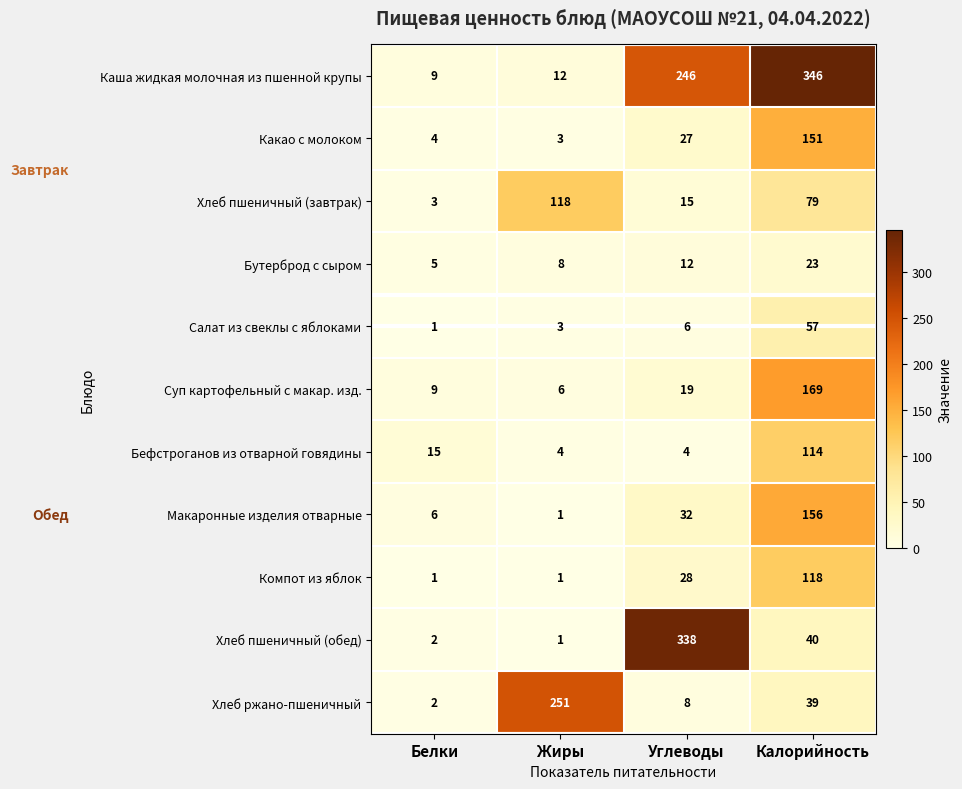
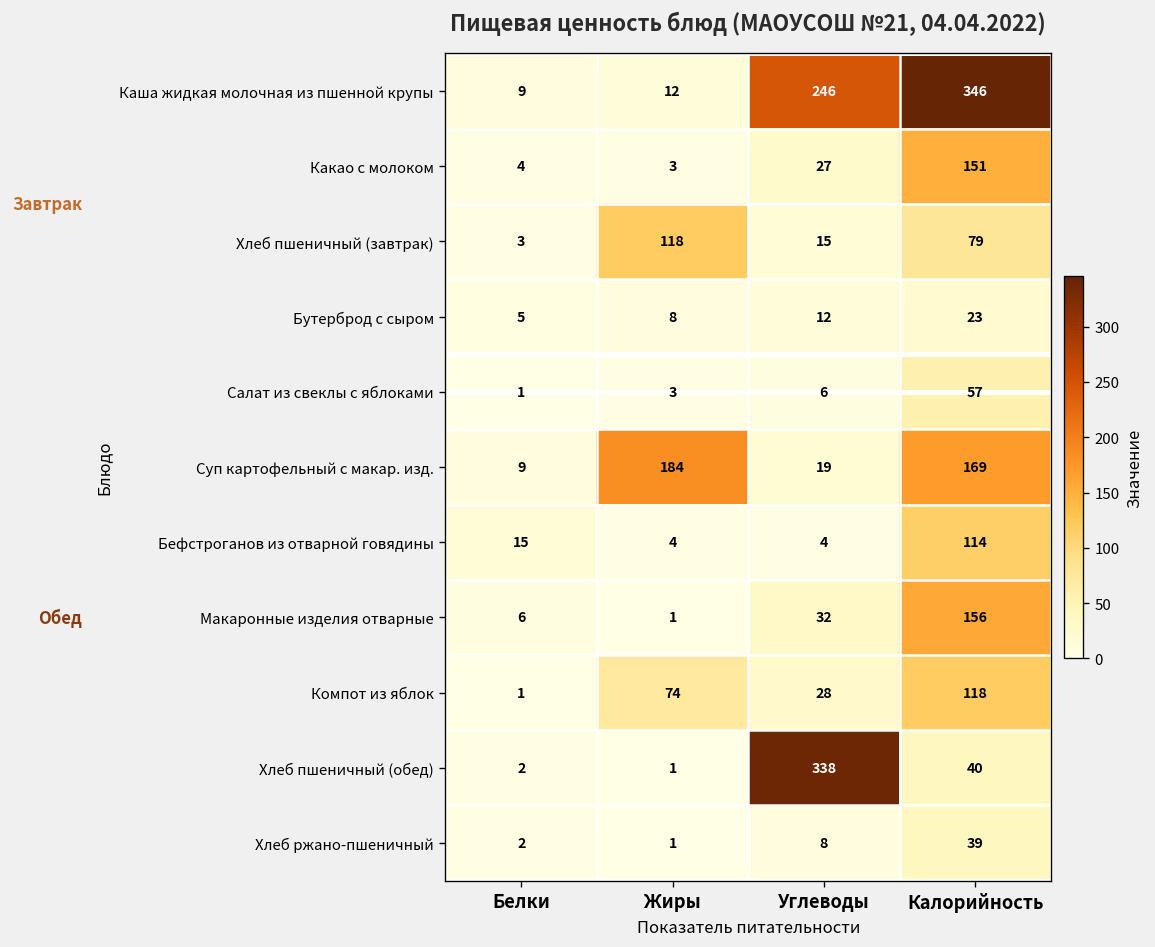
Суп картофельный с макар. изд., Жиры: 6 -> 184
Компот из яблок, Жиры: 1 -> 74
Хлеб ржано-пшеничный, Жиры: 251 -> 1
